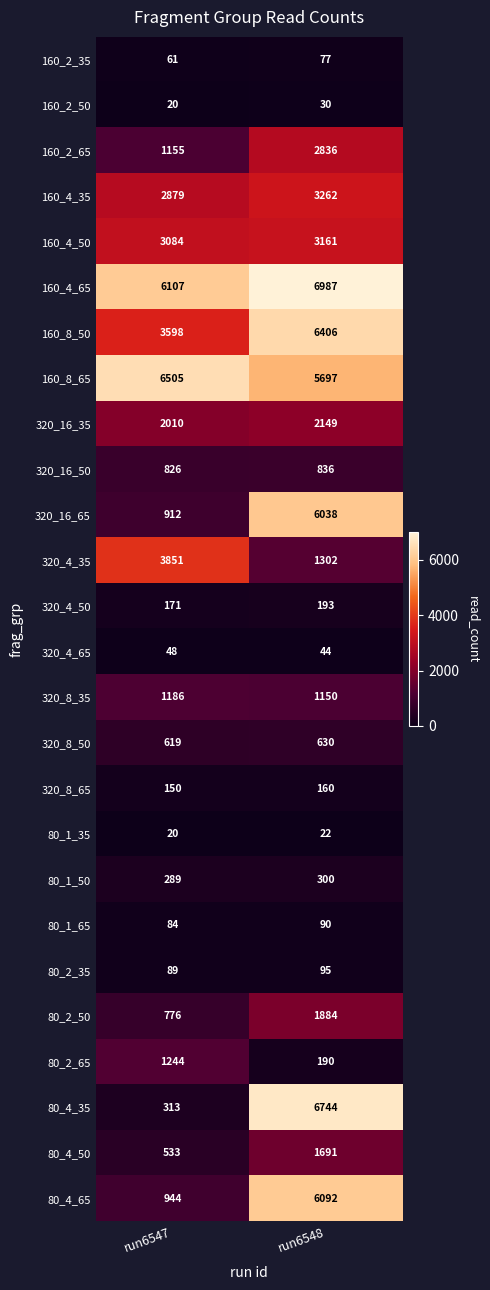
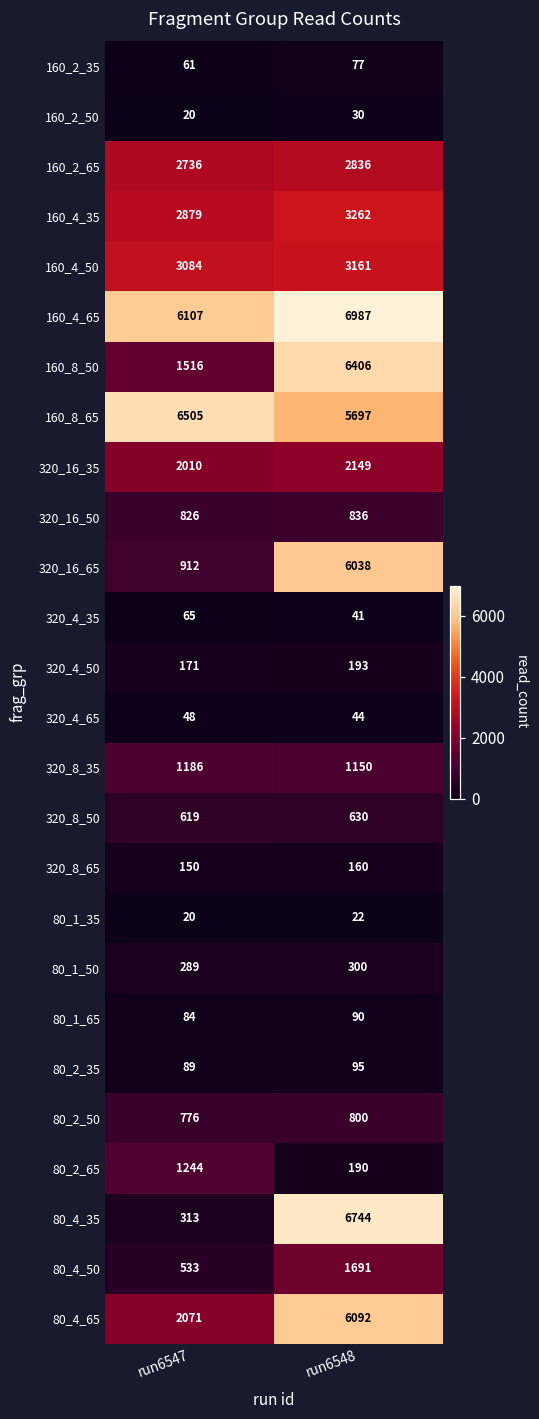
160_2_65, run6547: 1155 -> 2736
160_8_50, run6547: 3598 -> 1516
320_4_35, run6547: 3851 -> 65
320_4_35, run6548: 1302 -> 41
80_2_50, run6548: 1884 -> 800
80_4_65, run6547: 944 -> 2071
